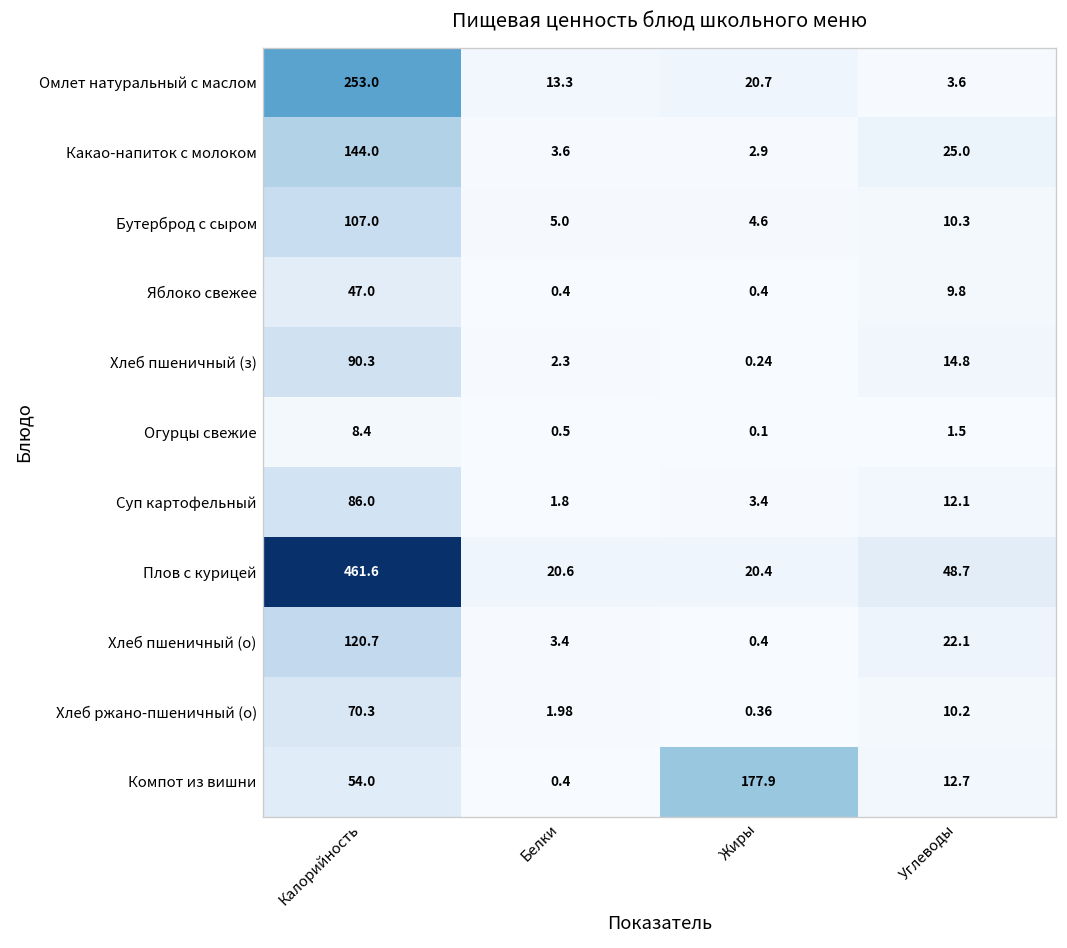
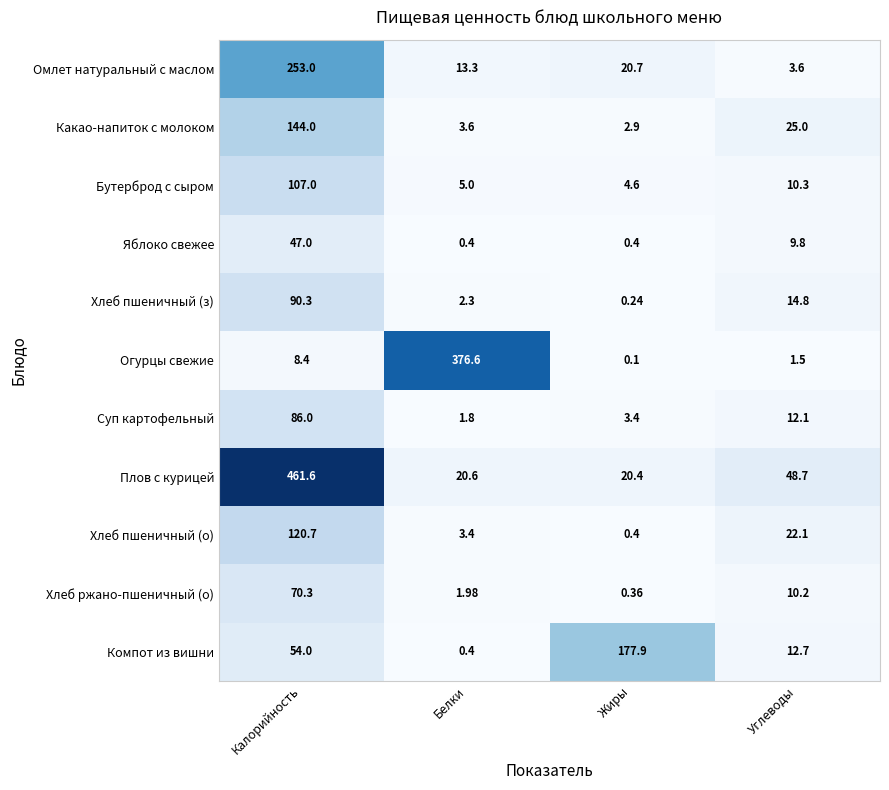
Огурцы свежие, Белки: 0.5 -> 376.6
